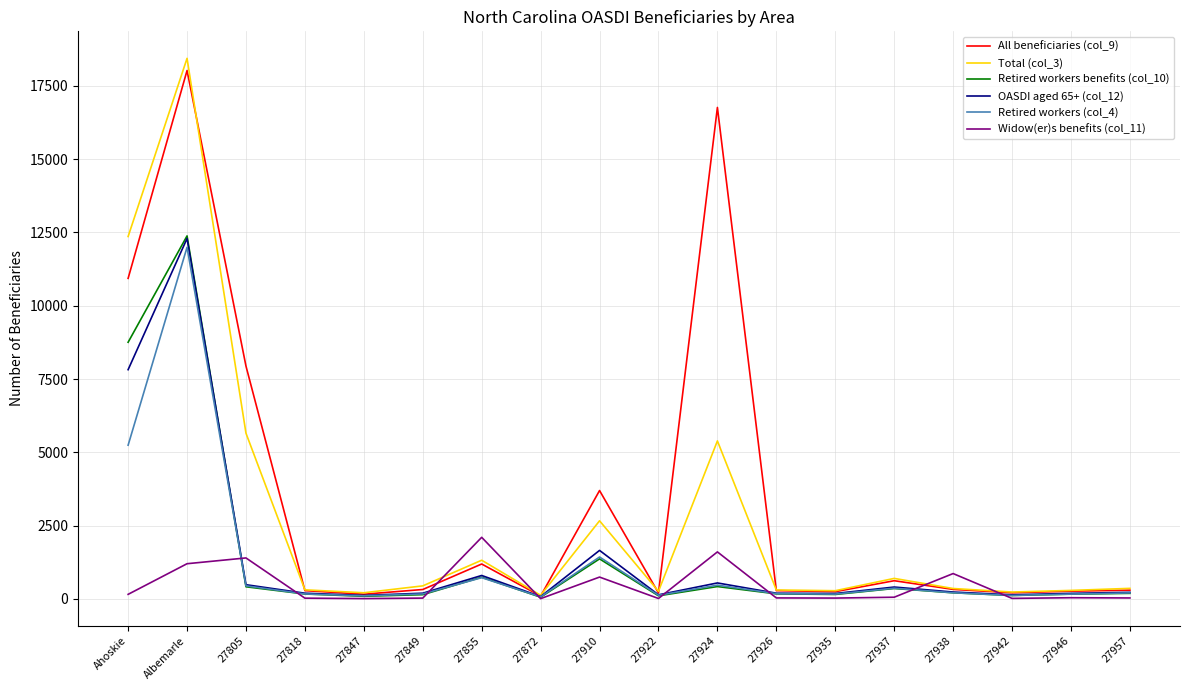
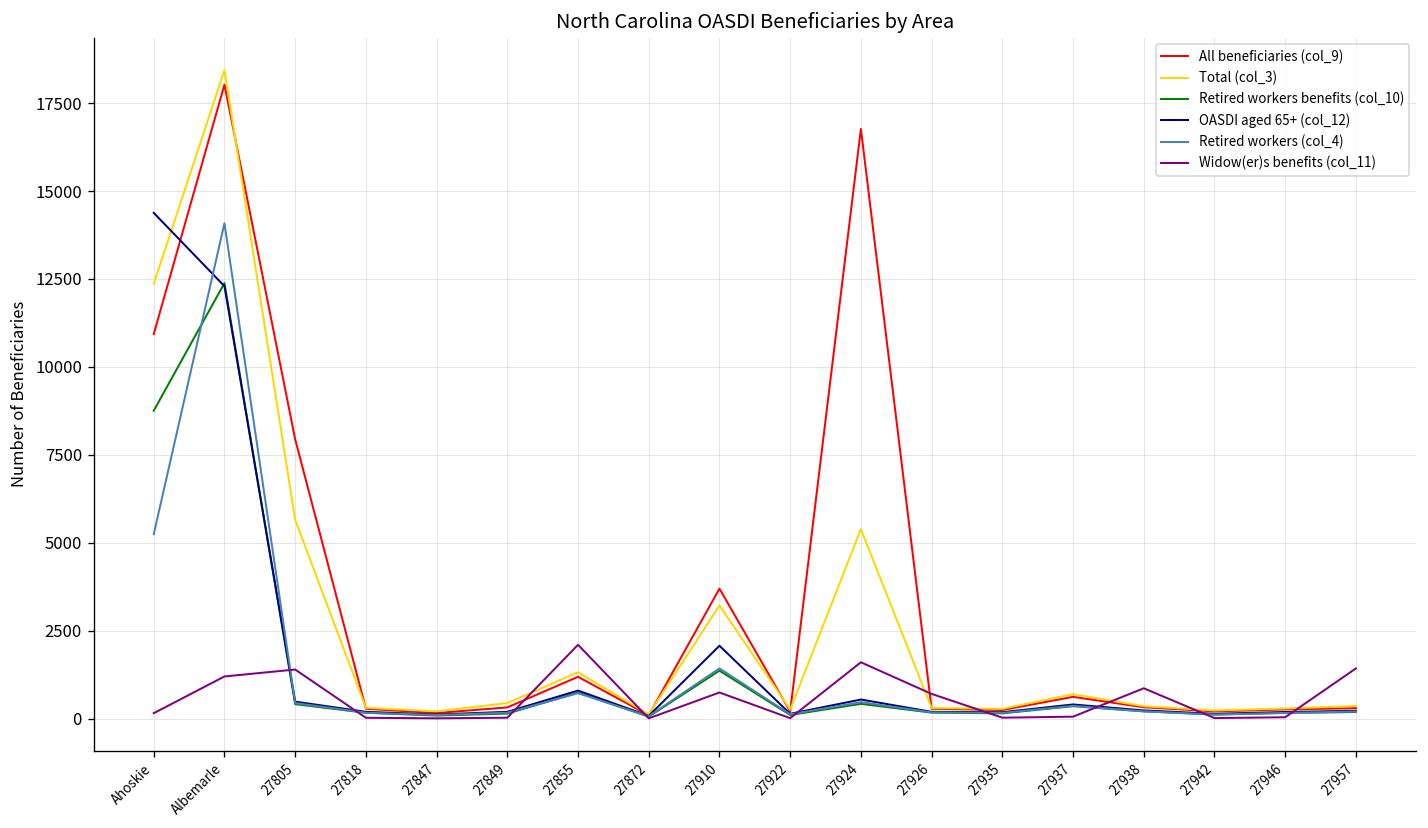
OASDI aged 65+ (col_12), Ahoskie: 7800 -> 14400
Retired workers (col_4), Albemarle: 12000 -> 14100
Total (col_3), 27910: 2700 -> 3200
OASDI aged 65+ (col_12), 27910: 1700 -> 2100
Widow(er)s benefits (col_11), 27926: 0 -> 700
Widow(er)s benefits (col_11), 27957: 0 -> 1400
